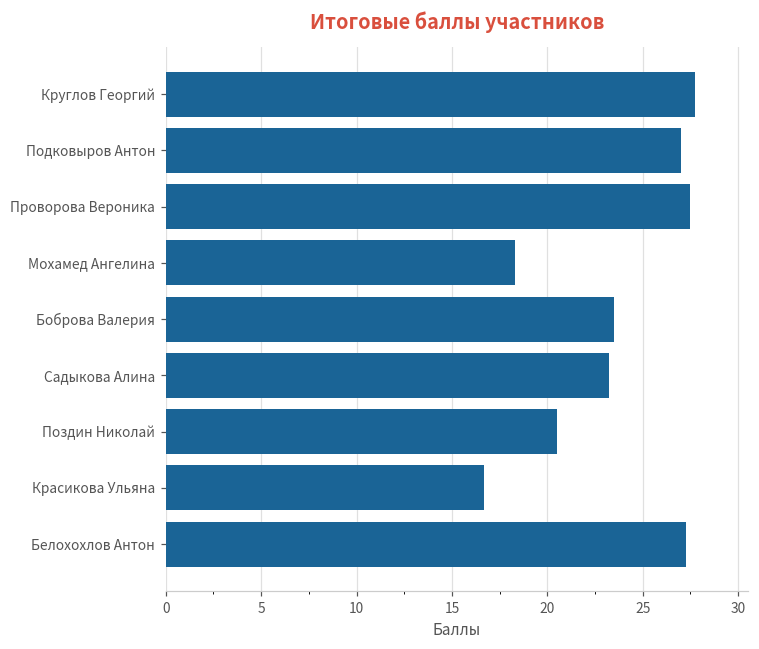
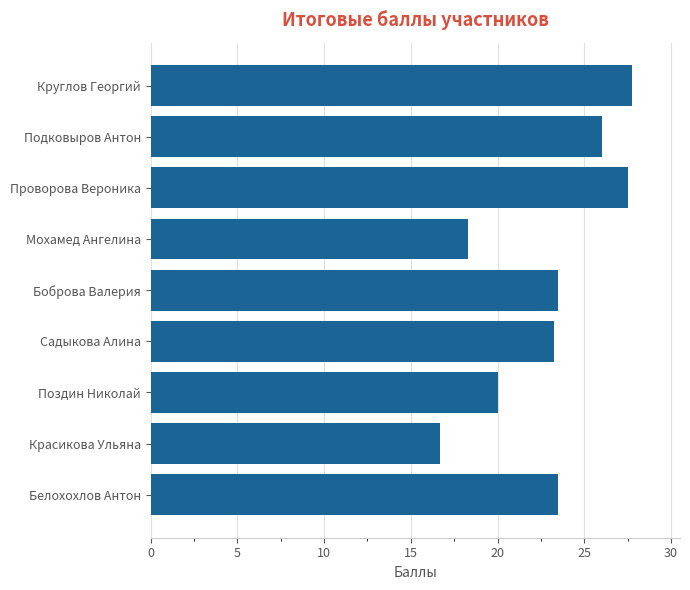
Подковыров Антон: 27 -> 26
Поздин Николай: 20.5 -> 20.0
Белохохлов Антон: 27.3 -> 23.5
